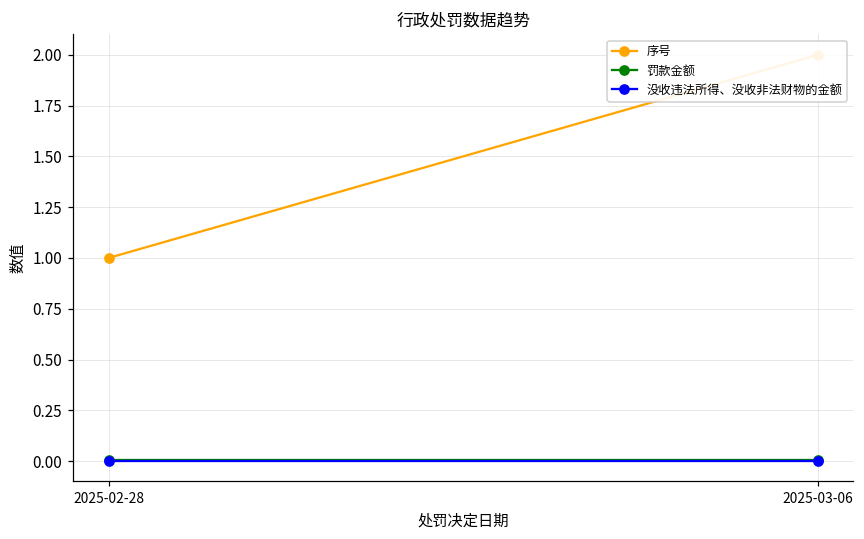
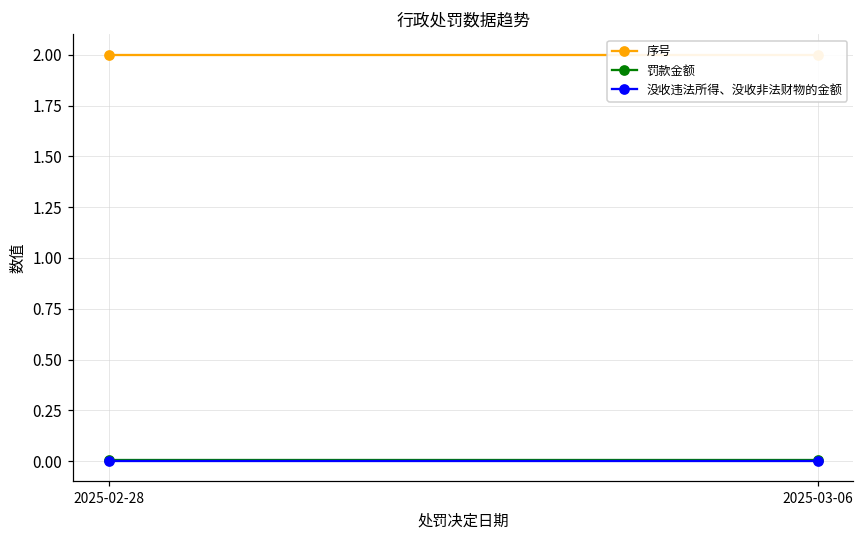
序号, 2025-02-28: 1 -> 2
